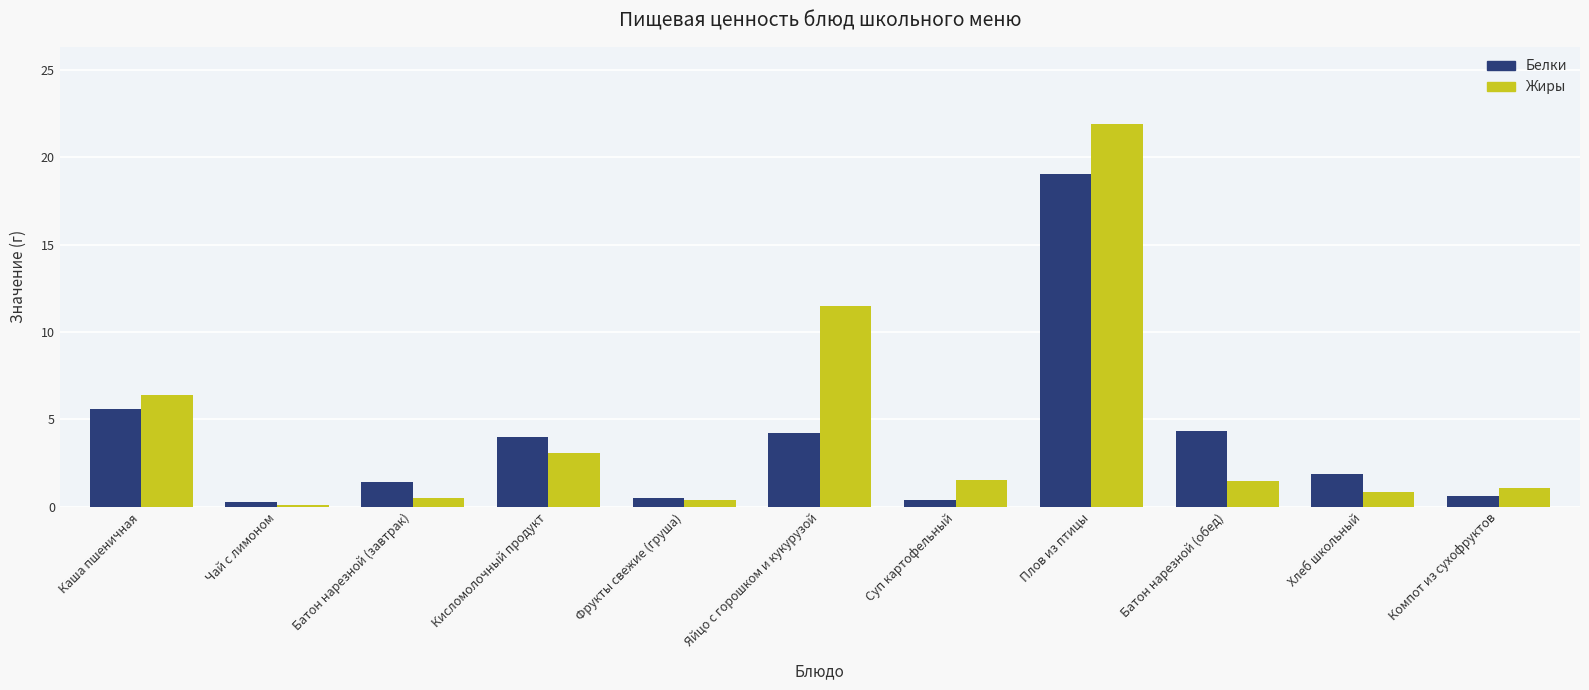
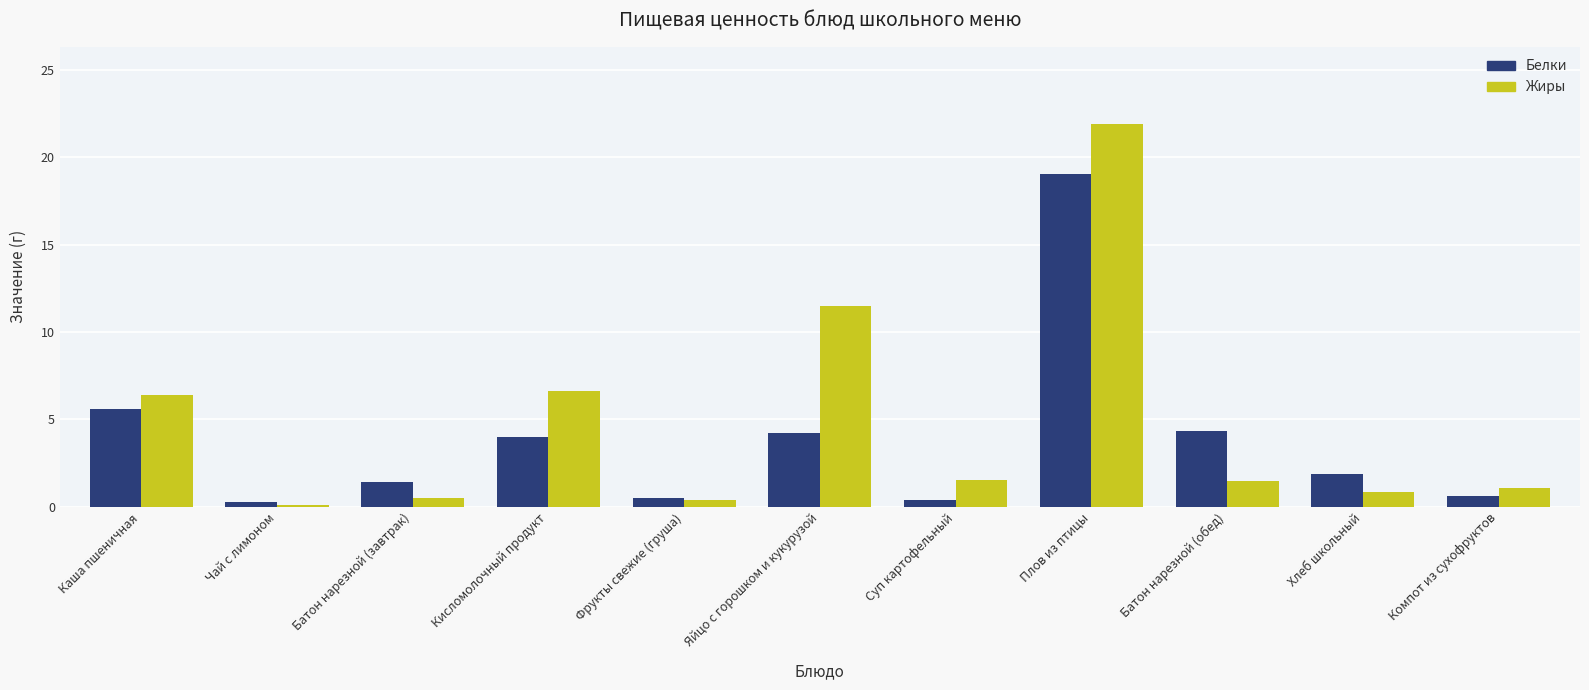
Жиры, Кисломолочный продукт: 3.1 -> 6.6
